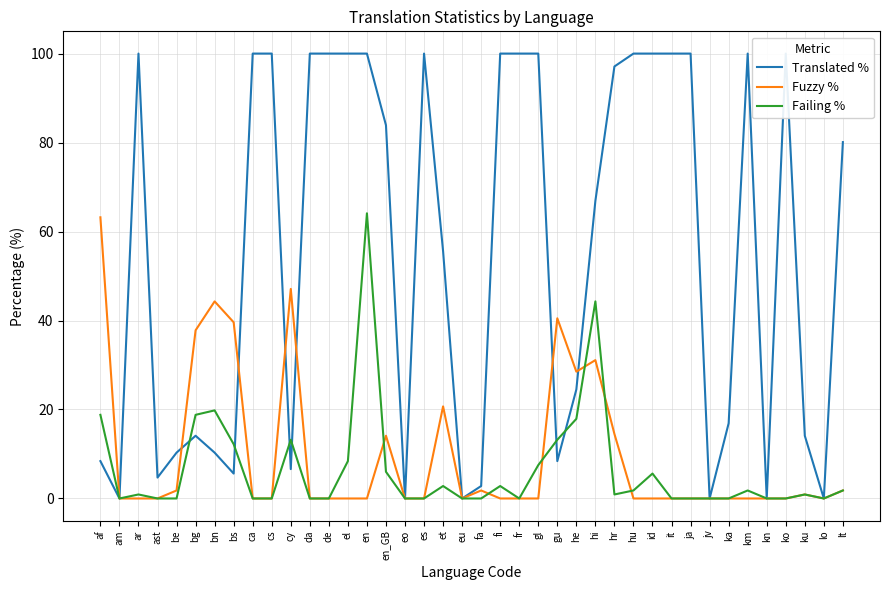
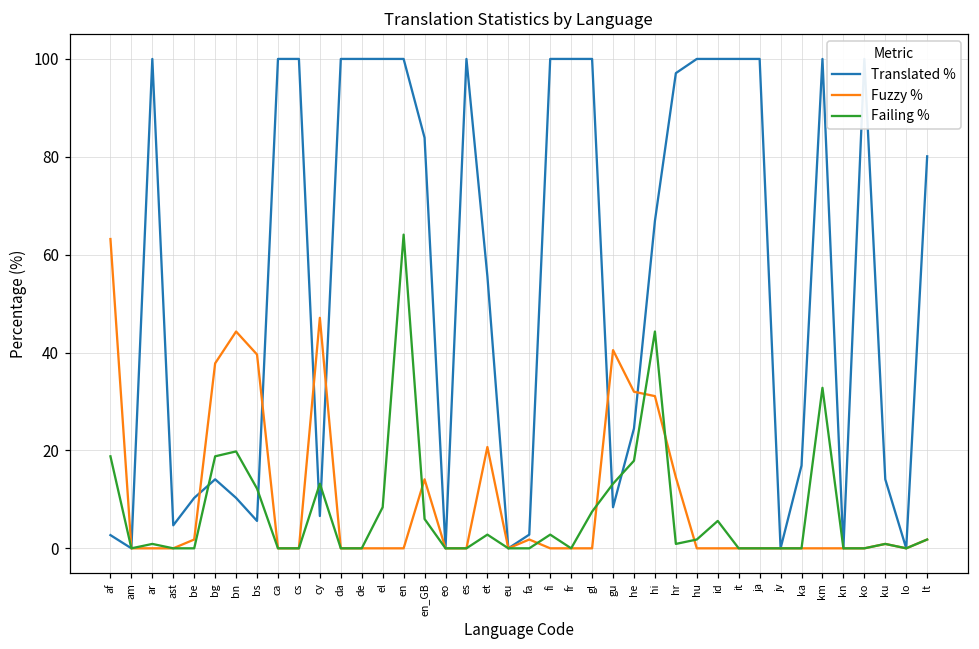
Translated %, af: 8 -> 3
Fuzzy %, he: 29 -> 32
Failing %, km: 2 -> 33
